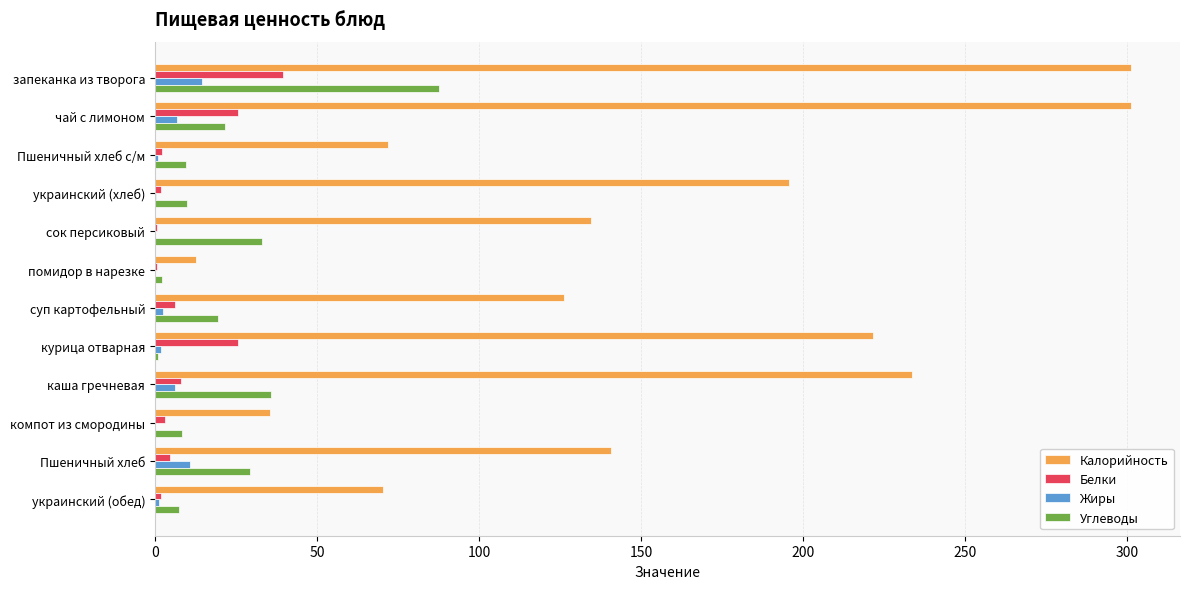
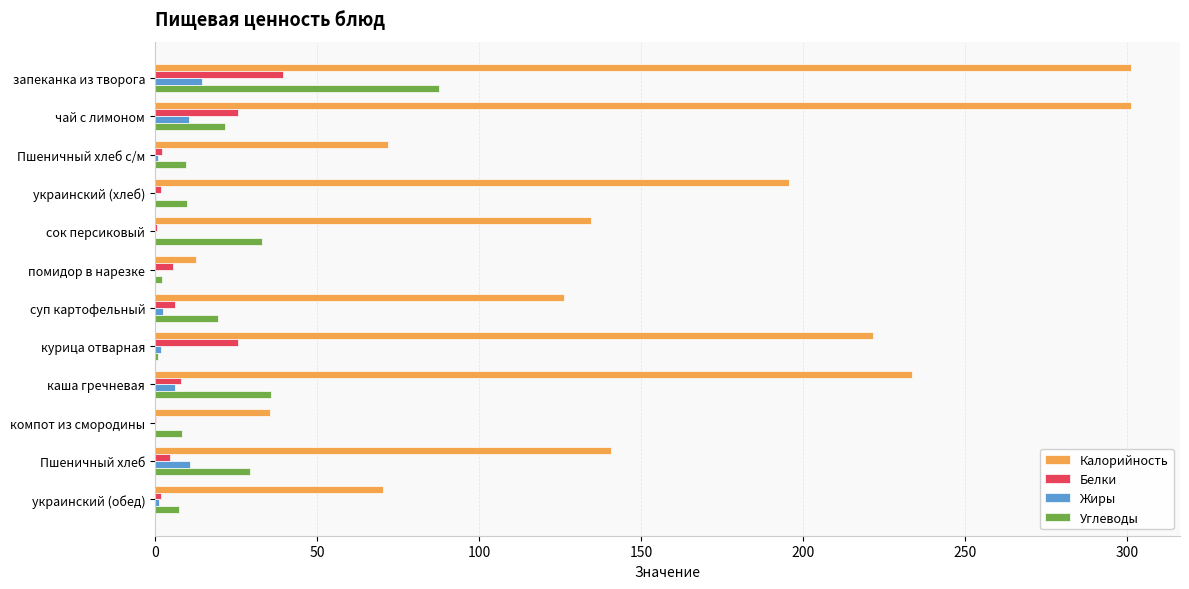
Жиры, чай с лимоном: 7 -> 11
Белки, помидор в нарезке: 1 -> 6
Белки, компот из смородины: 3 -> 0
